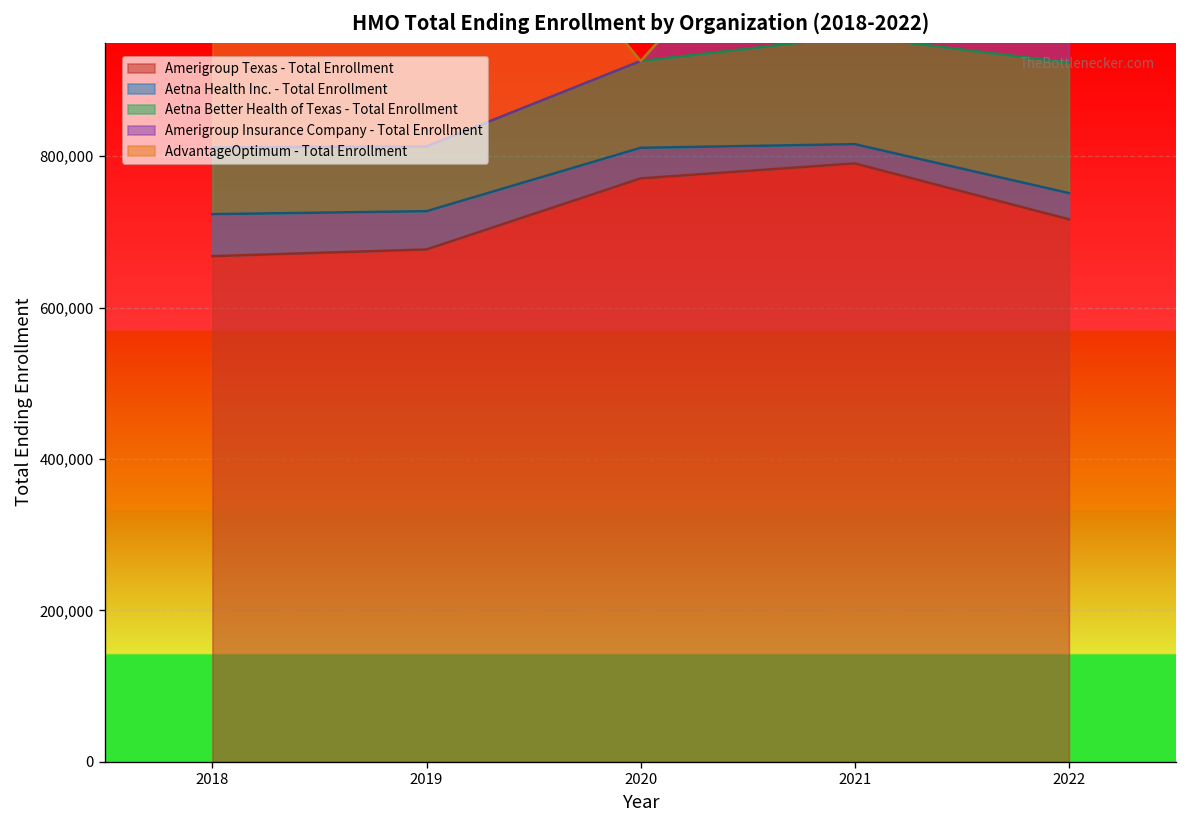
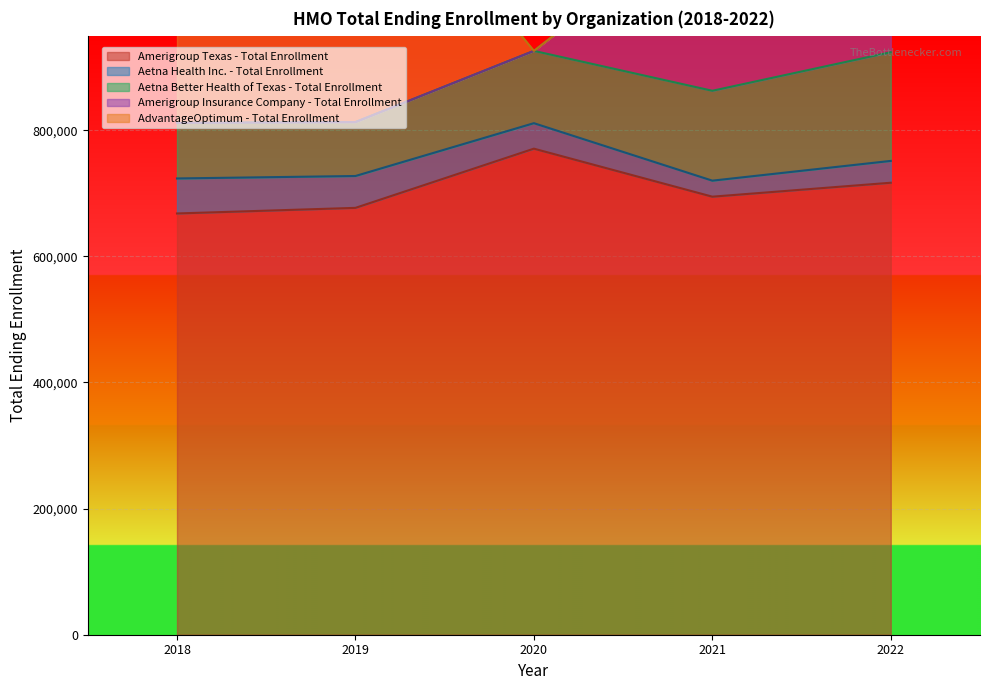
Amerigroup Texas - Total Enrollment, 2021: 790,000 -> 690,000
